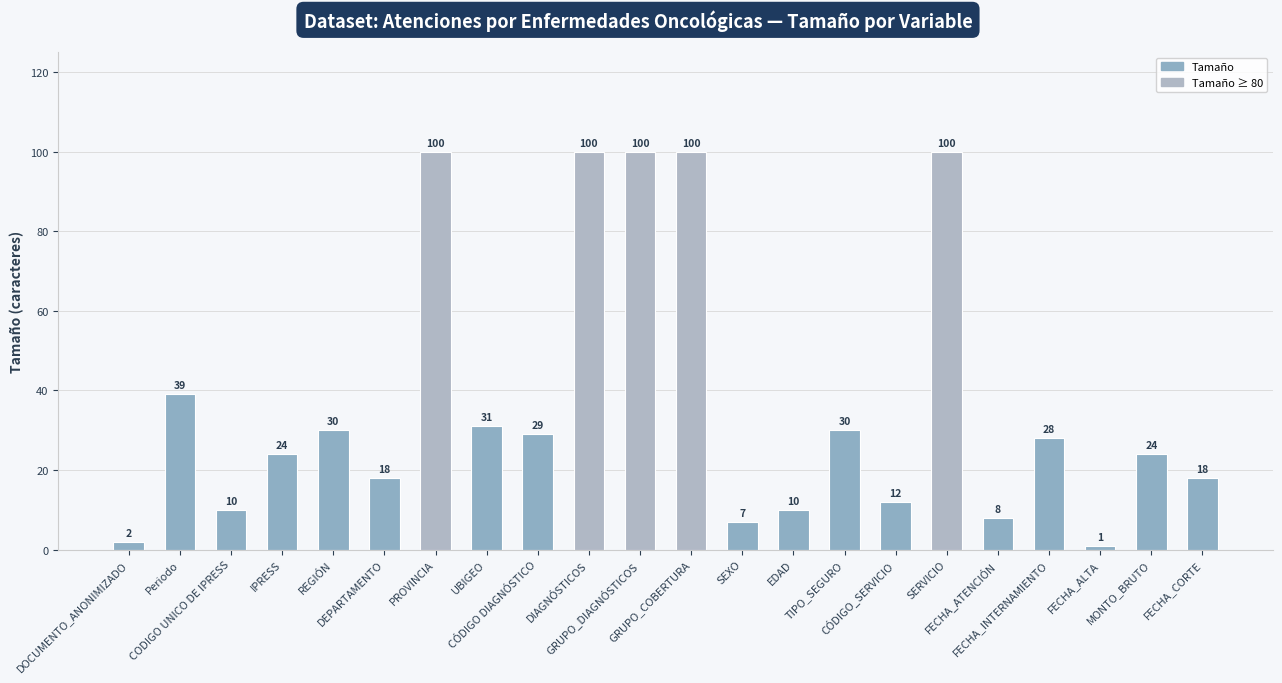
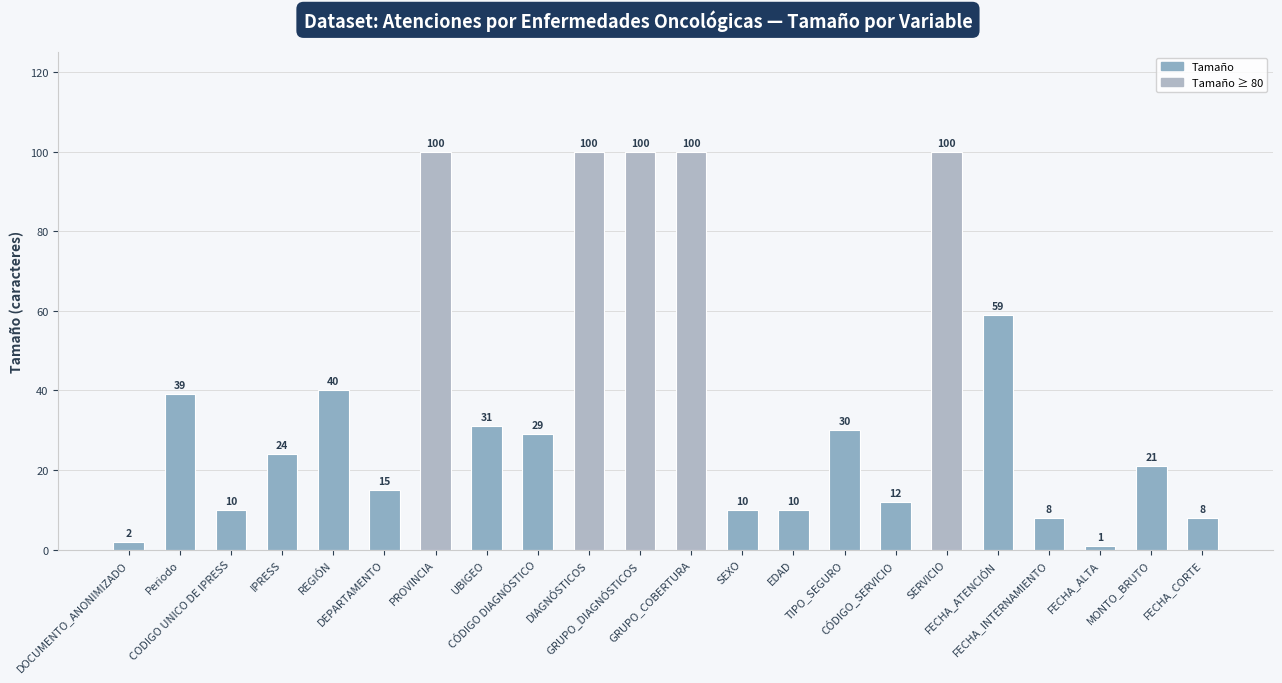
REGIÓN: 30 -> 40
DEPARTAMENTO: 18 -> 15
SEXO: 7 -> 10
FECHA_ATENCIÓN: 8 -> 59
FECHA_INTERNAMIENTO: 28 -> 8
MONTO_BRUTO: 24 -> 21
FECHA_CORTE: 18 -> 8
